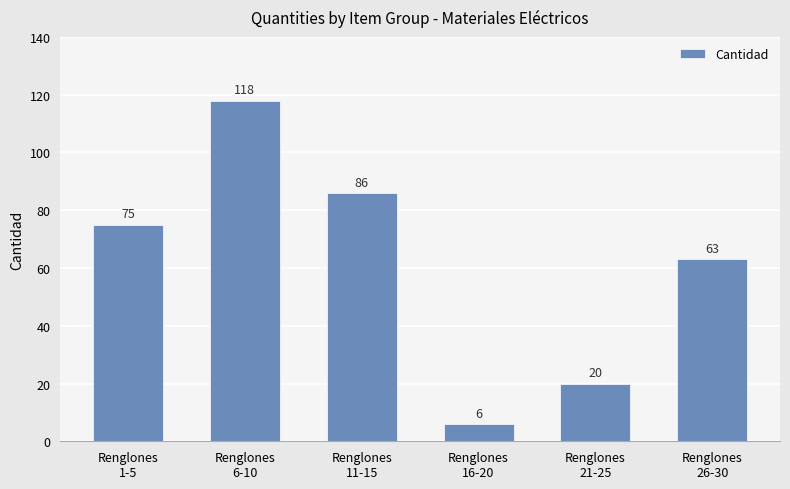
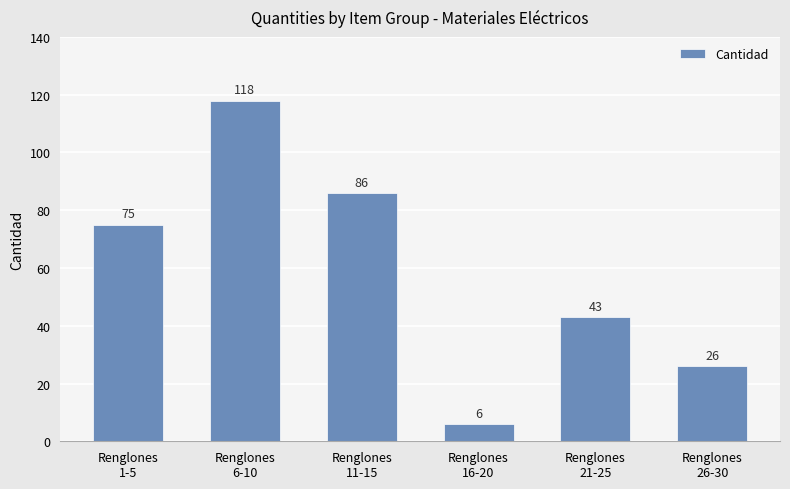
Renglones 21-25: 20 -> 43
Renglones 26-30: 63 -> 26
